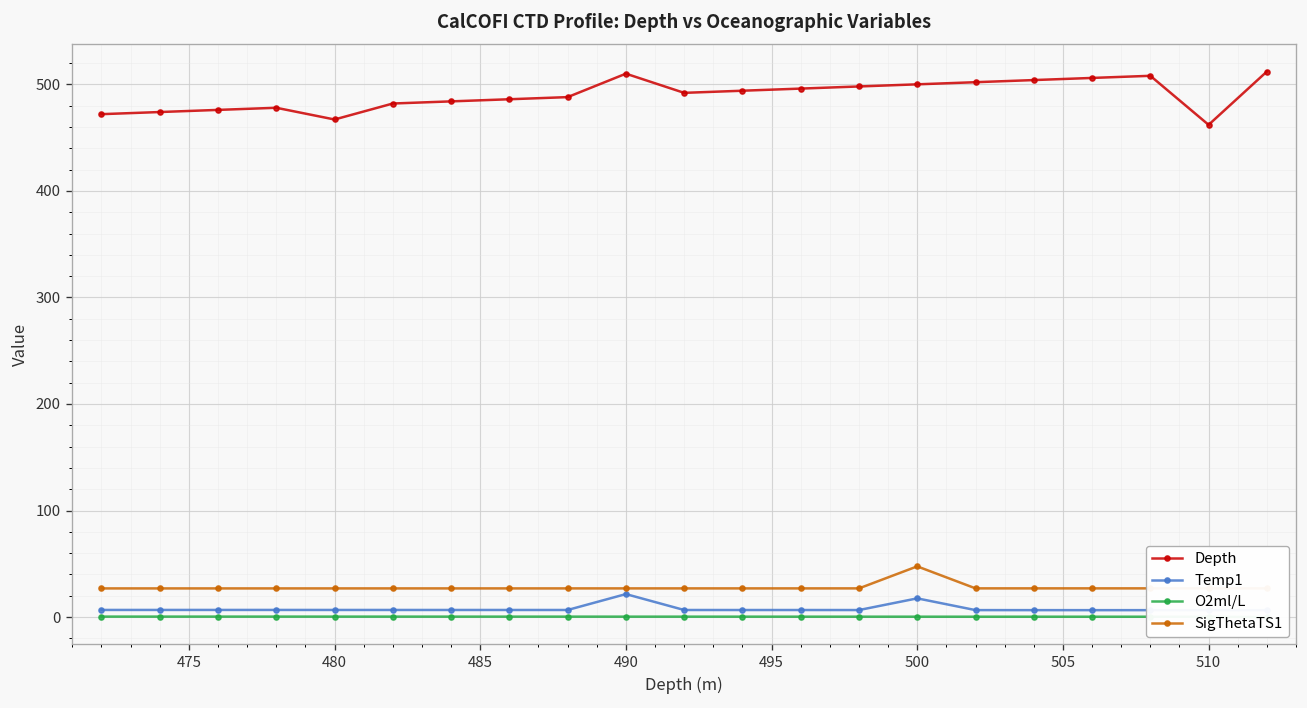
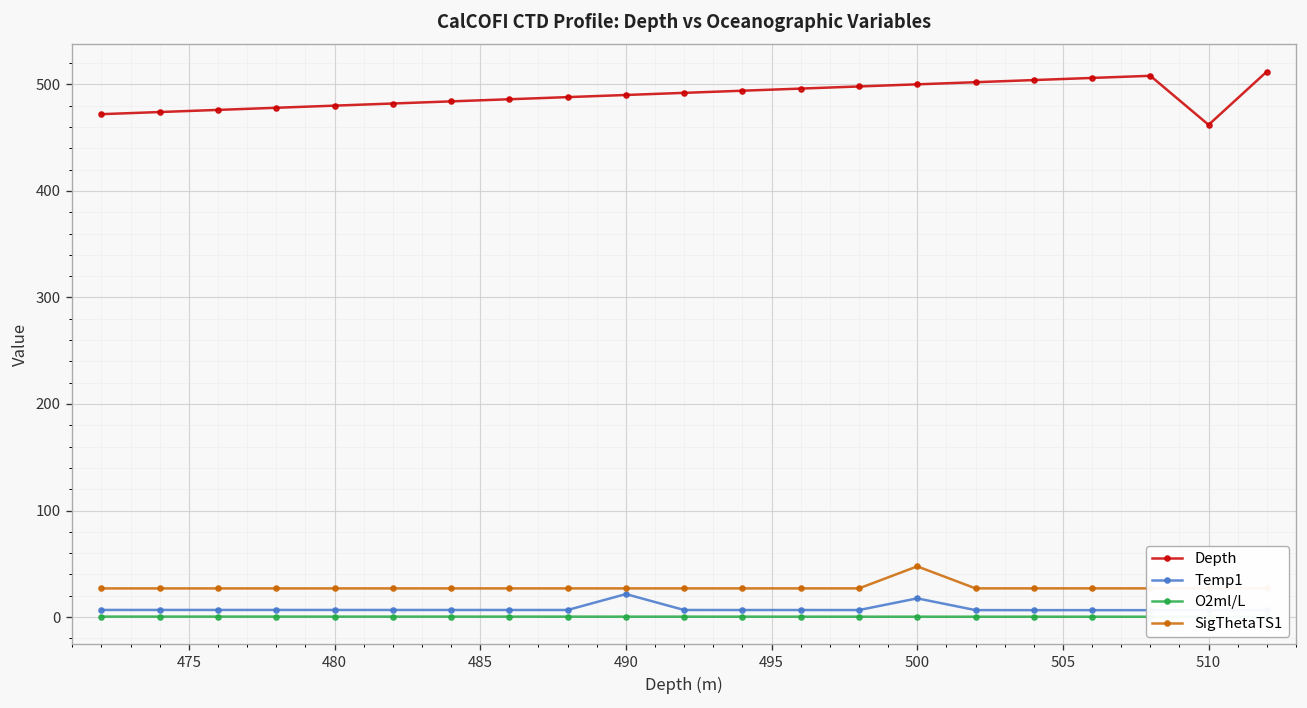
Depth, 480: 470 -> 480
Depth, 490: 510 -> 490
